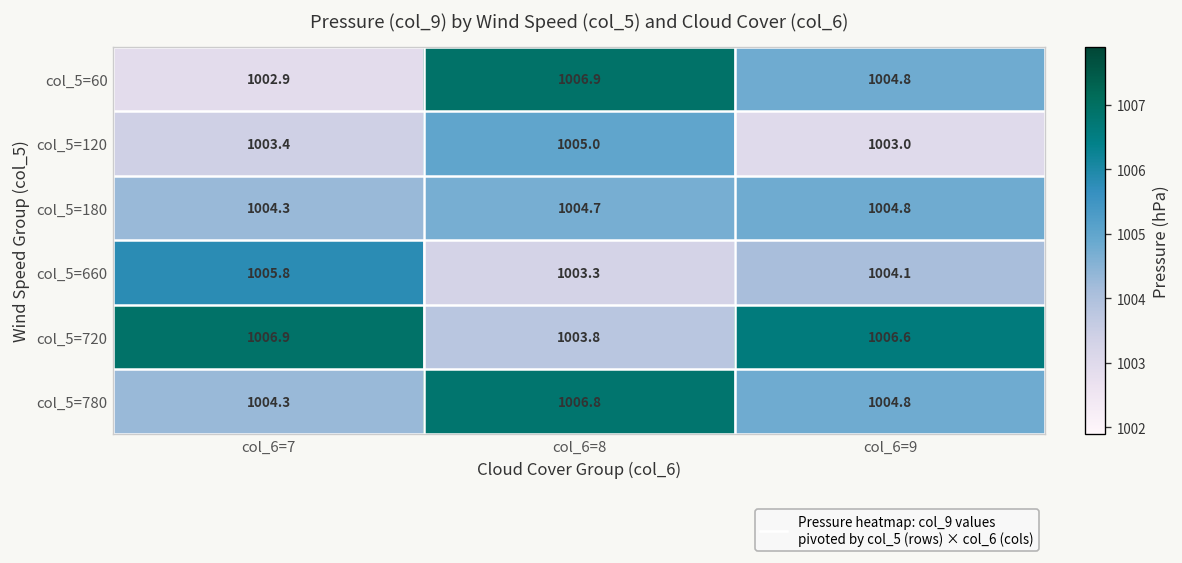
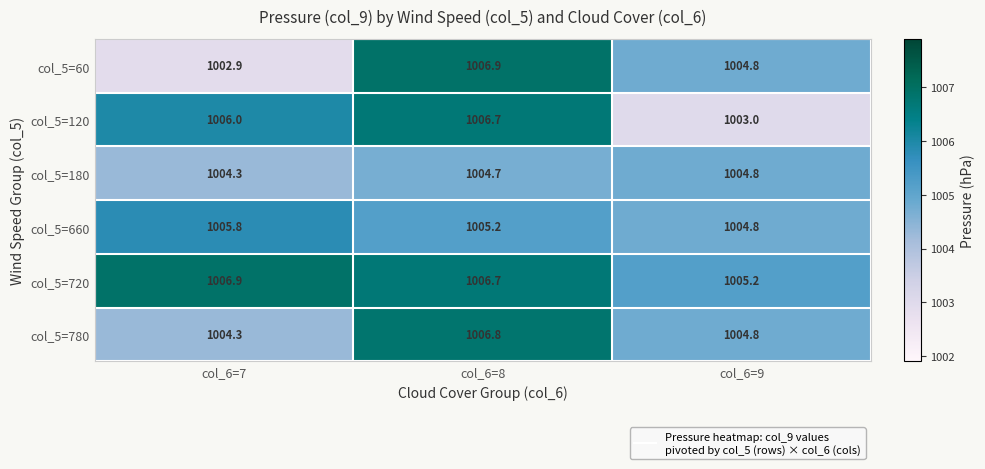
col_5=120, col_6=7: 1003.4 -> 1006.0
col_5=120, col_6=8: 1005.0 -> 1006.7
col_5=660, col_6=8: 1003.3 -> 1005.2
col_5=660, col_6=9: 1004.1 -> 1004.8
col_5=720, col_6=8: 1003.8 -> 1006.7
col_5=720, col_6=9: 1006.6 -> 1005.2
